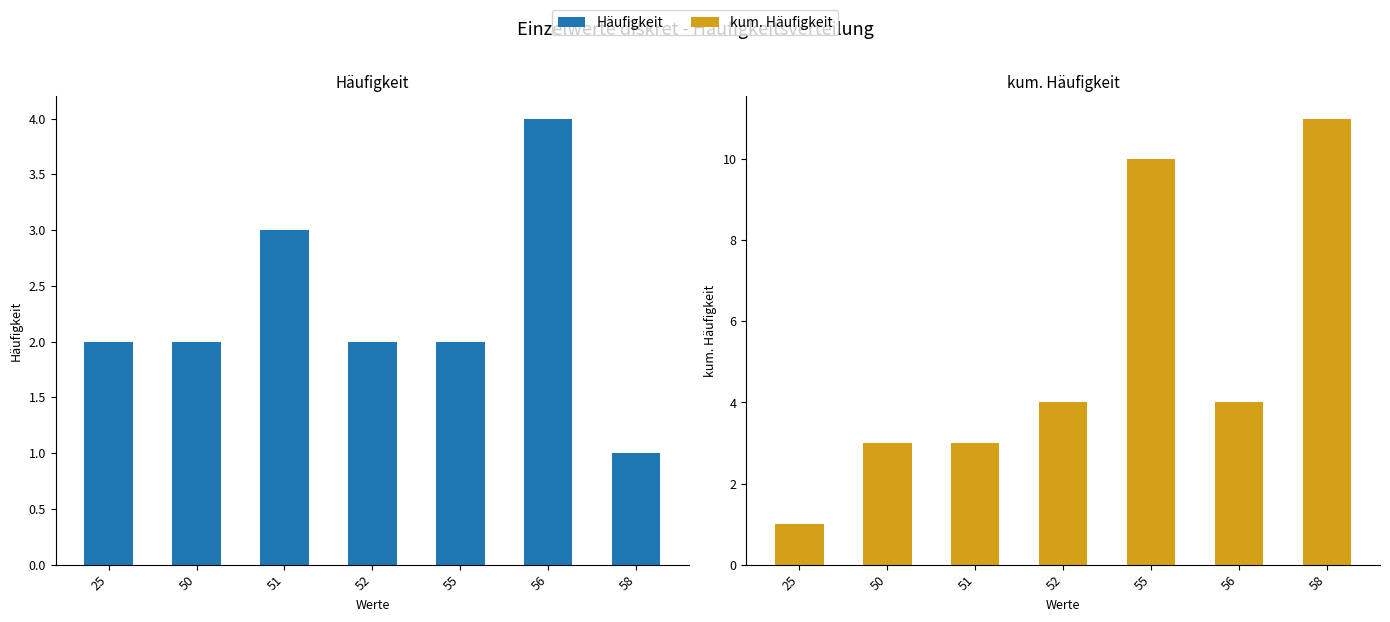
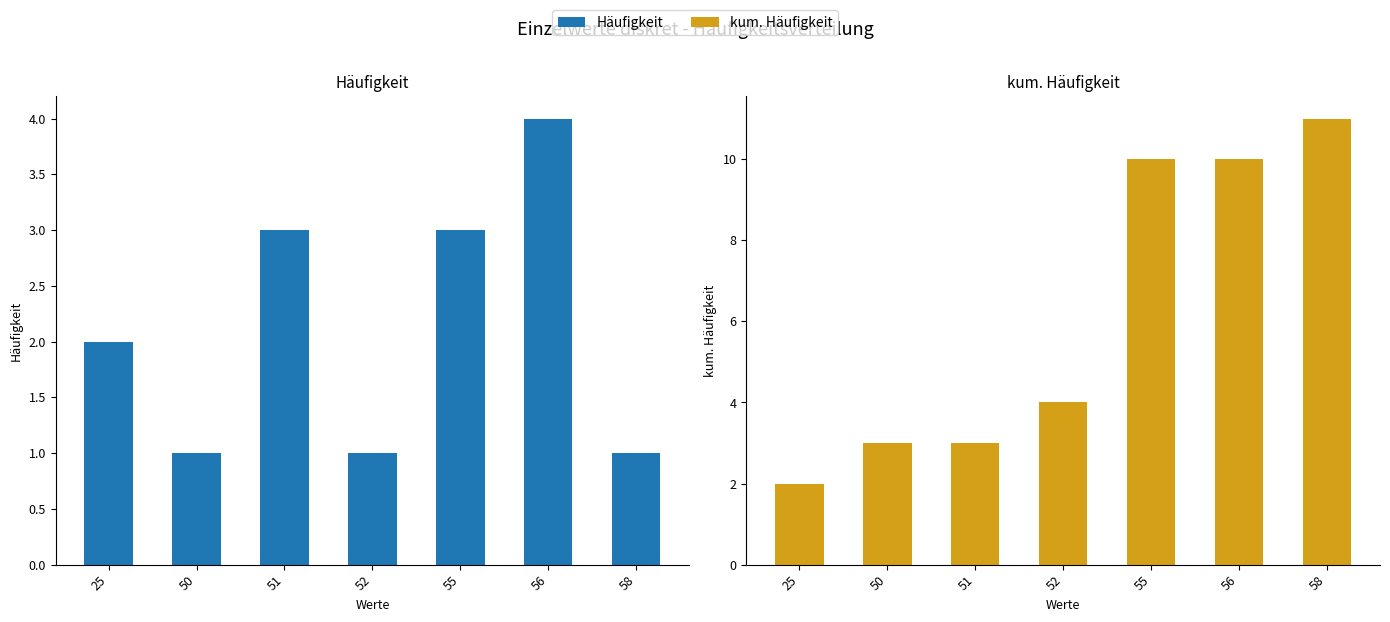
Häufigkeit, 50: 2 -> 1
Häufigkeit, 52: 2 -> 1
Häufigkeit, 55: 2 -> 3
kum. Häufigkeit, 25: 1 -> 2
kum. Häufigkeit, 56: 4 -> 10
